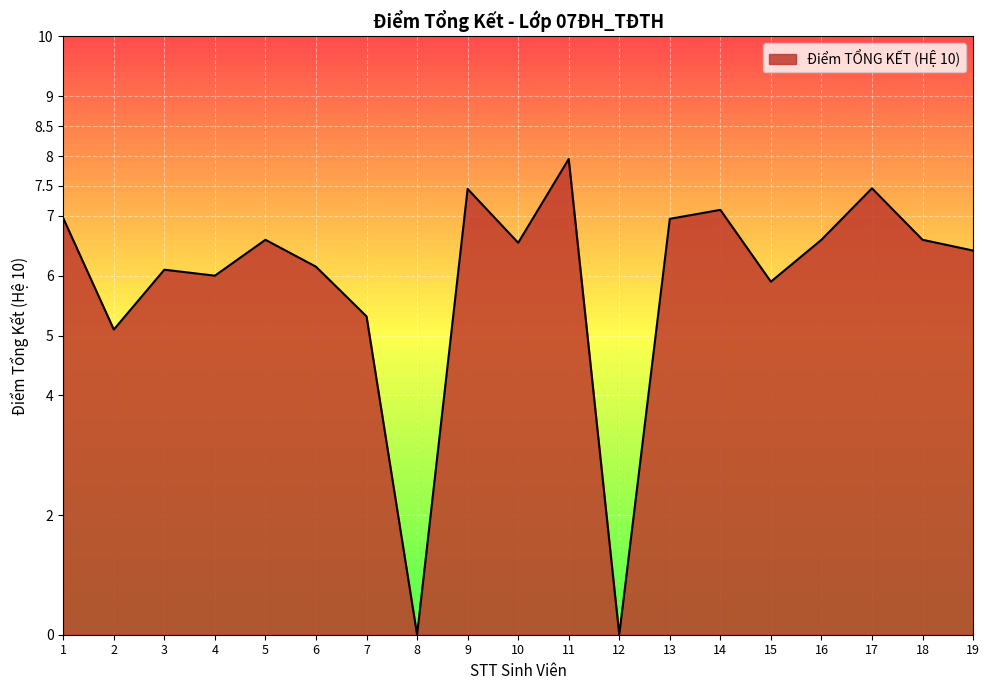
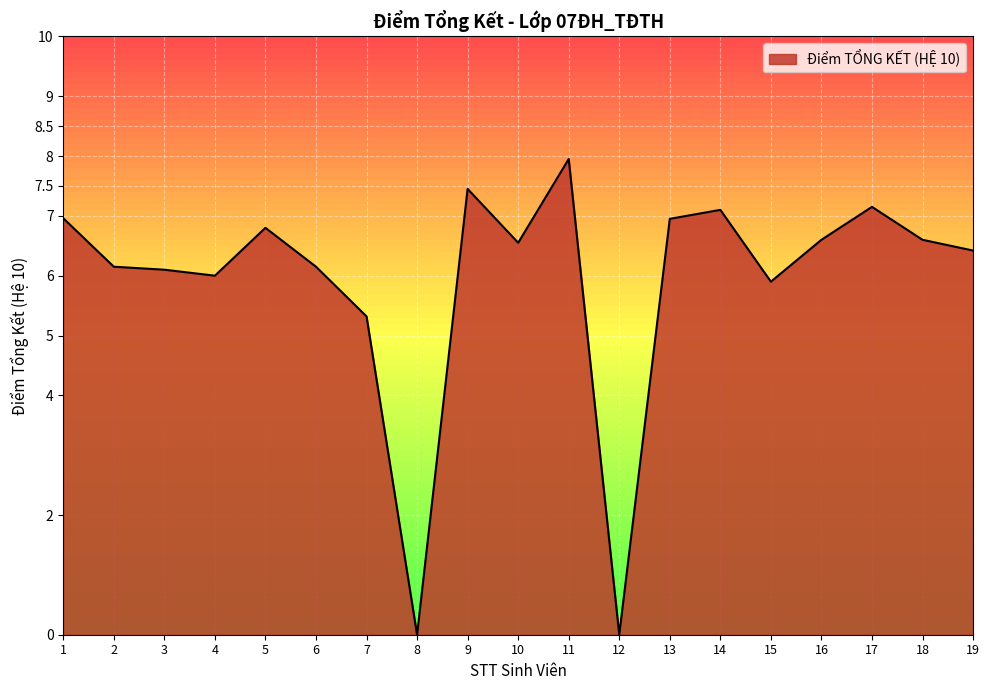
2: 5.1 -> 6.2
5: 6.6 -> 6.8
17: 7.5 -> 7.2
